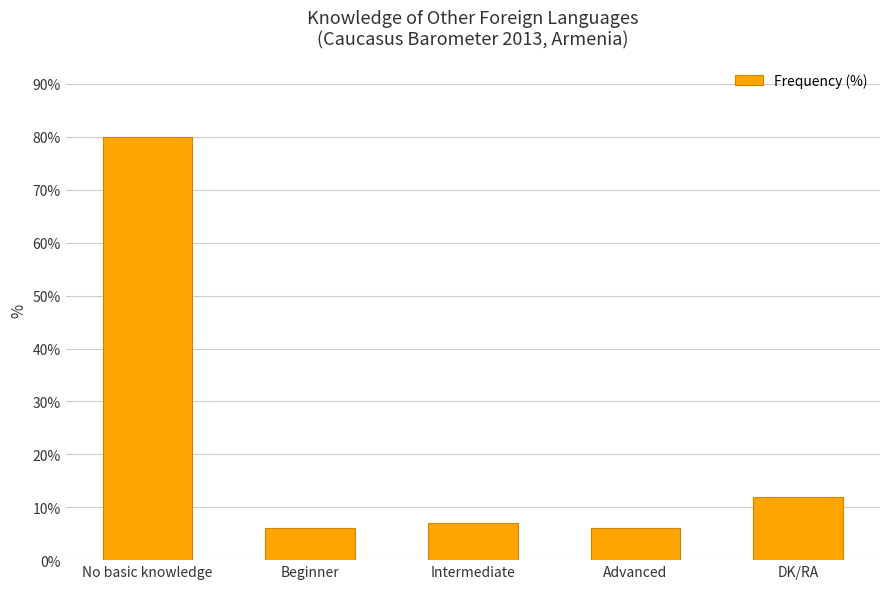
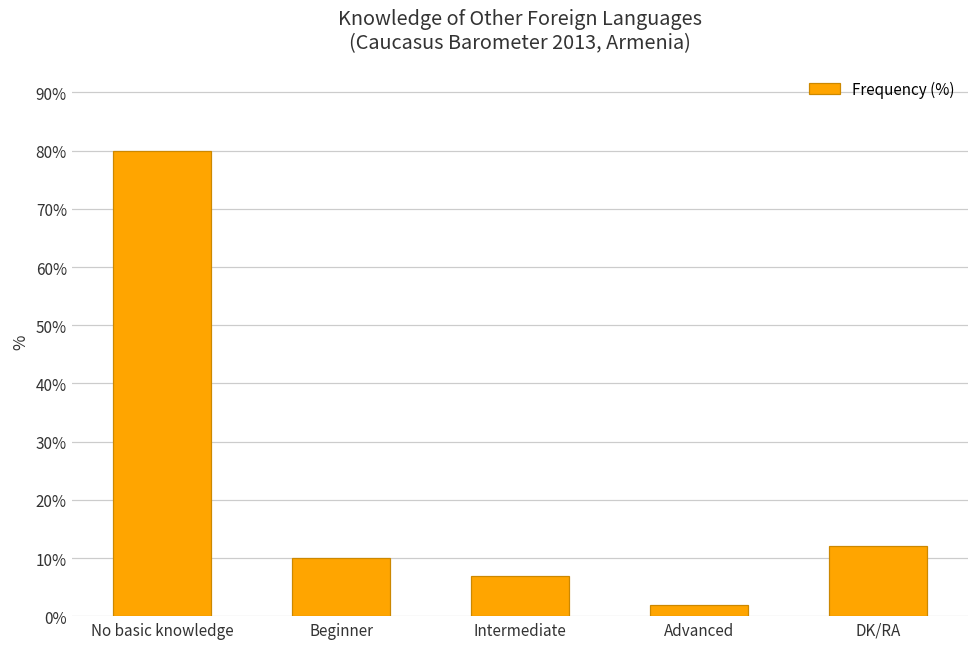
Beginner: 6% -> 10%
Advanced: 6% -> 2%
